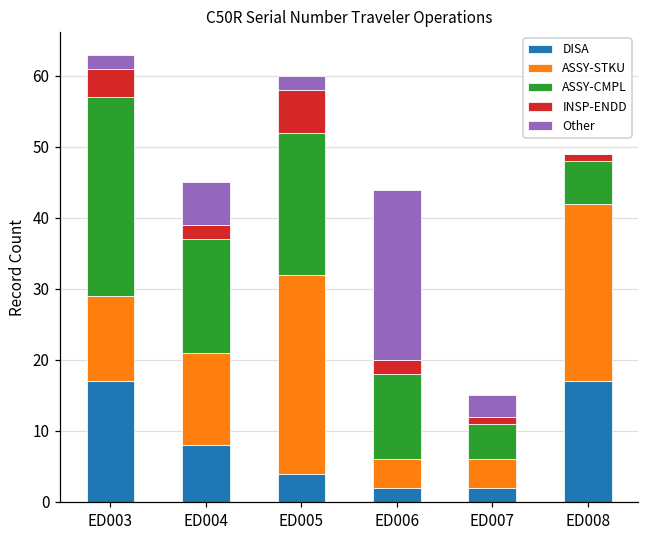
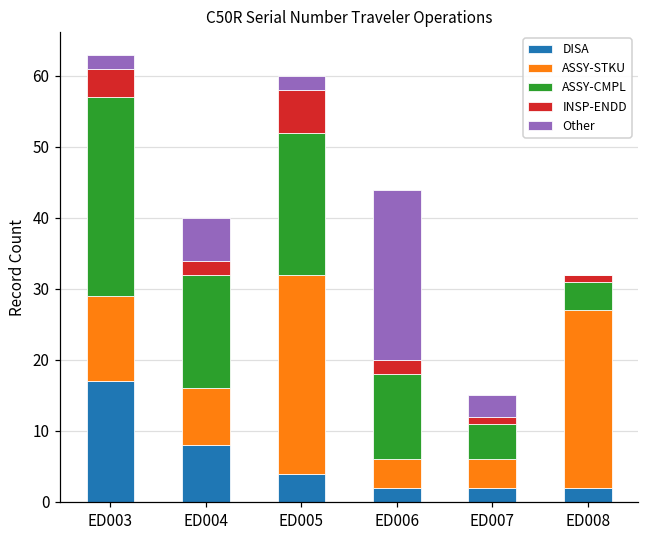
ASSY-STKU, ED004: 13 -> 8
DISA, ED008: 17 -> 2
ASSY-CMPL, ED008: 6 -> 4
